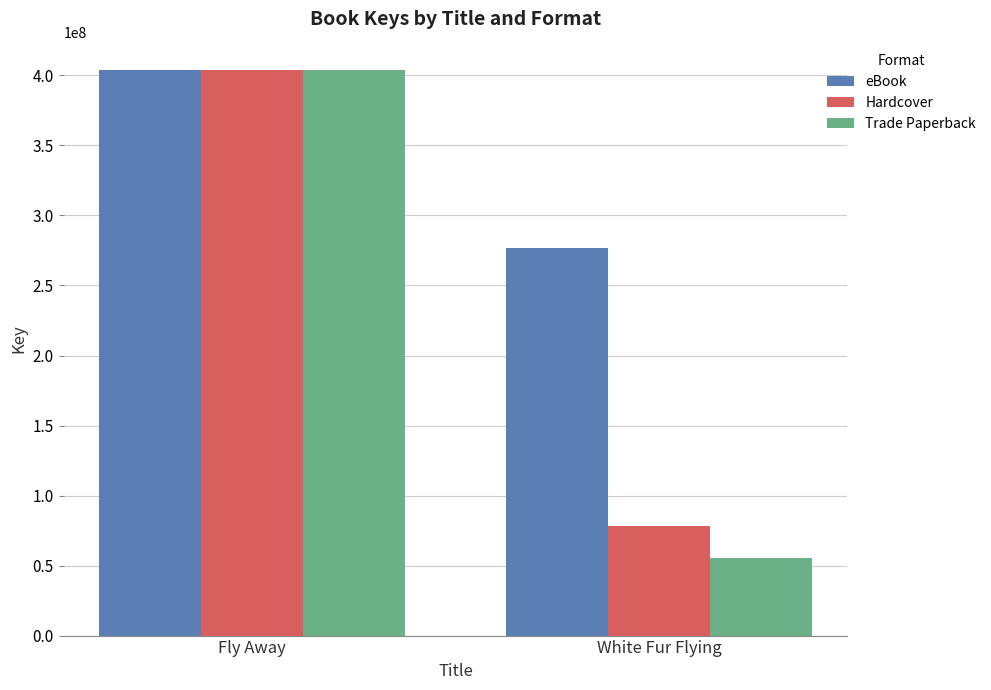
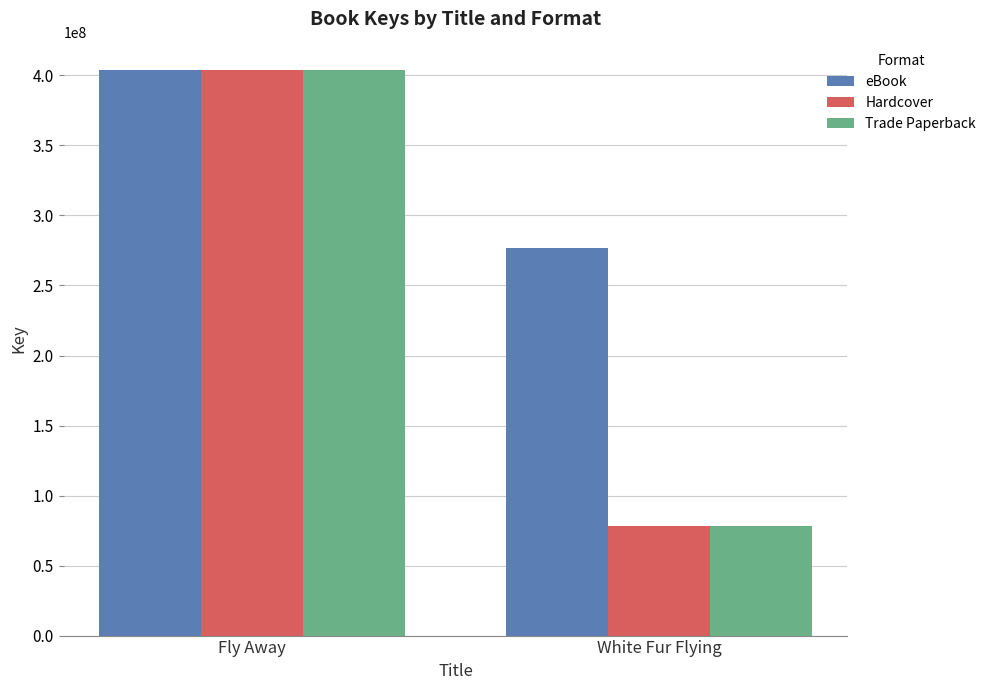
Trade Paperback, White Fur Flying: 56000000 -> 78000000
